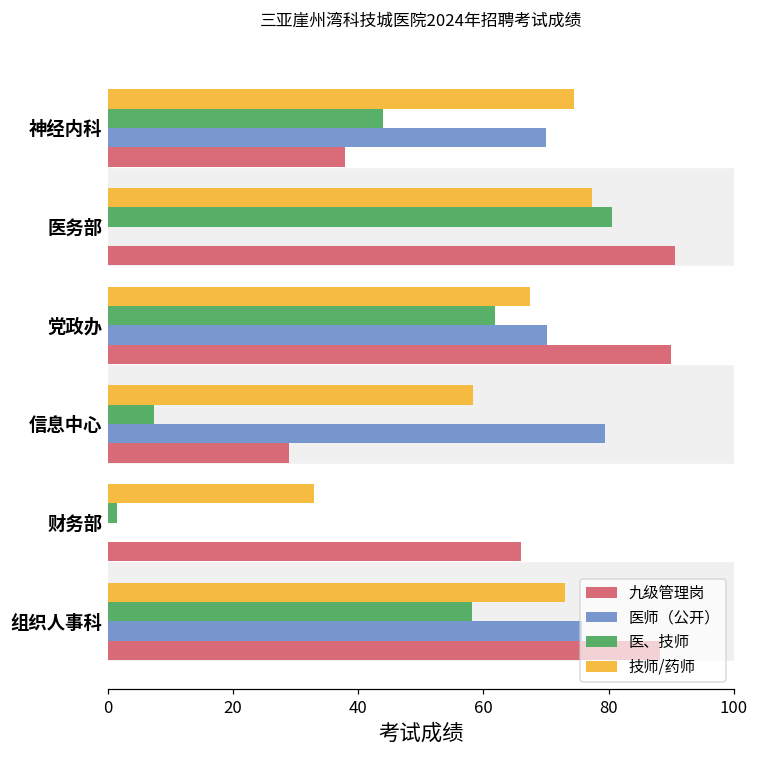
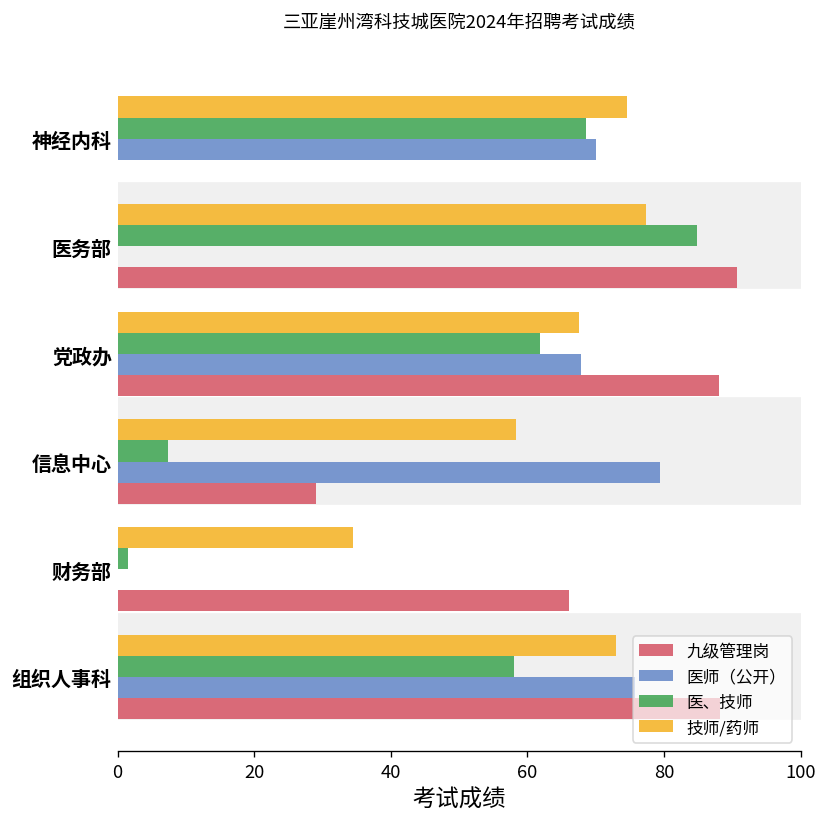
医、技师, 神经内科: 44 -> 69
九级管理岗, 神经内科: 38 -> 0
医、技师, 医务部: 81 -> 85
医师（公开）, 党政办: 70 -> 68
九级管理岗, 党政办: 90 -> 88
技师/药师, 财务部: 33 -> 35
